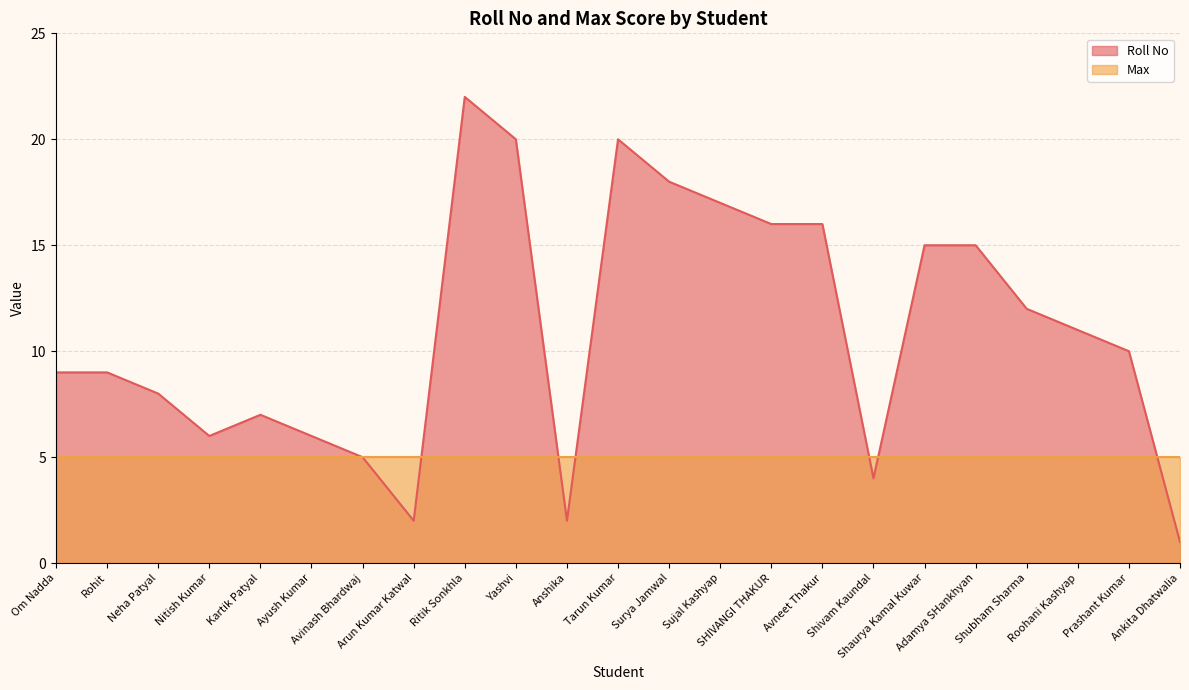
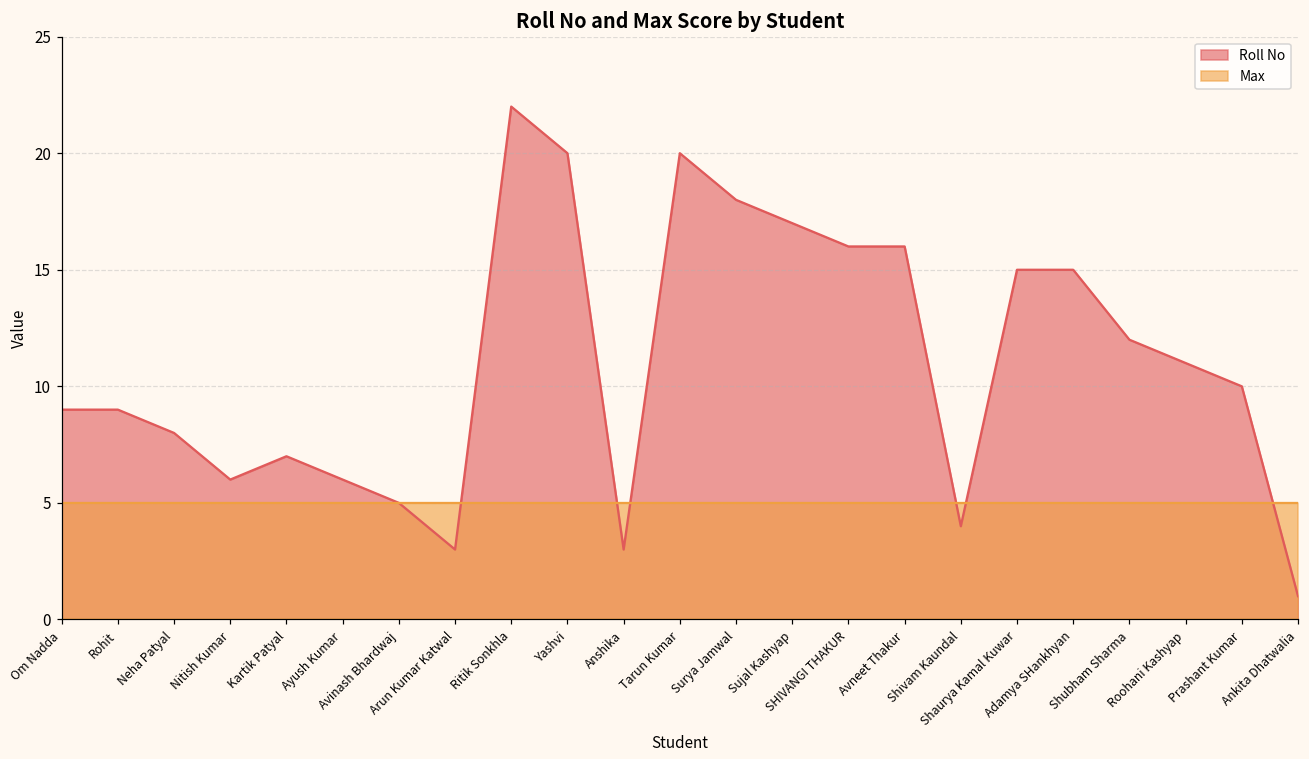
Roll No, Arun Kumar Katwal: 2 -> 3
Roll No, Anshika: 2 -> 3
